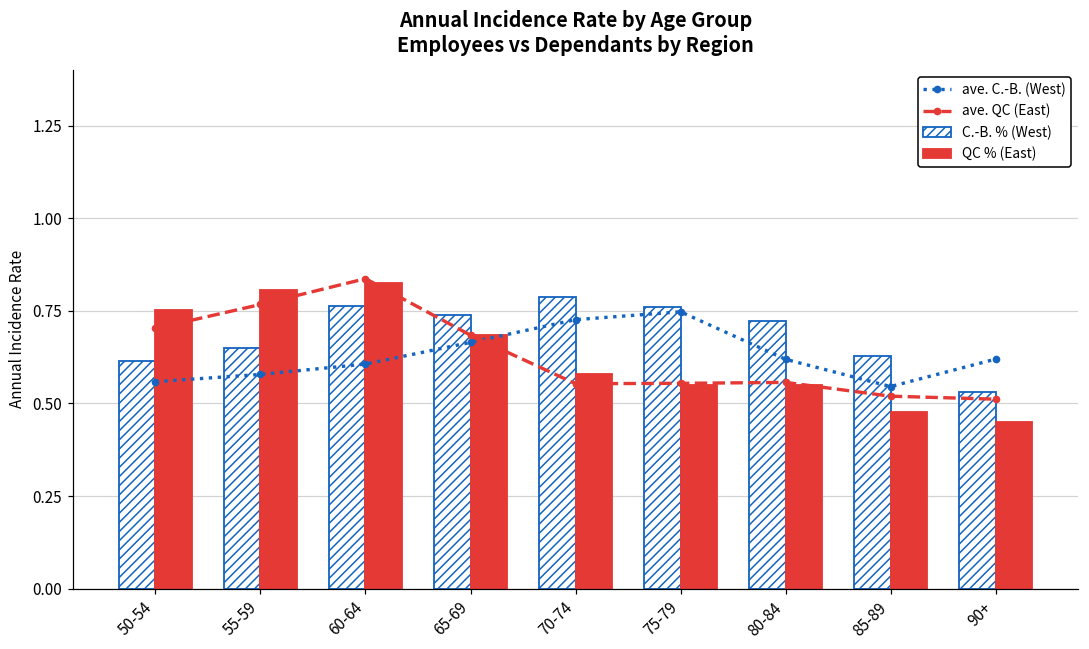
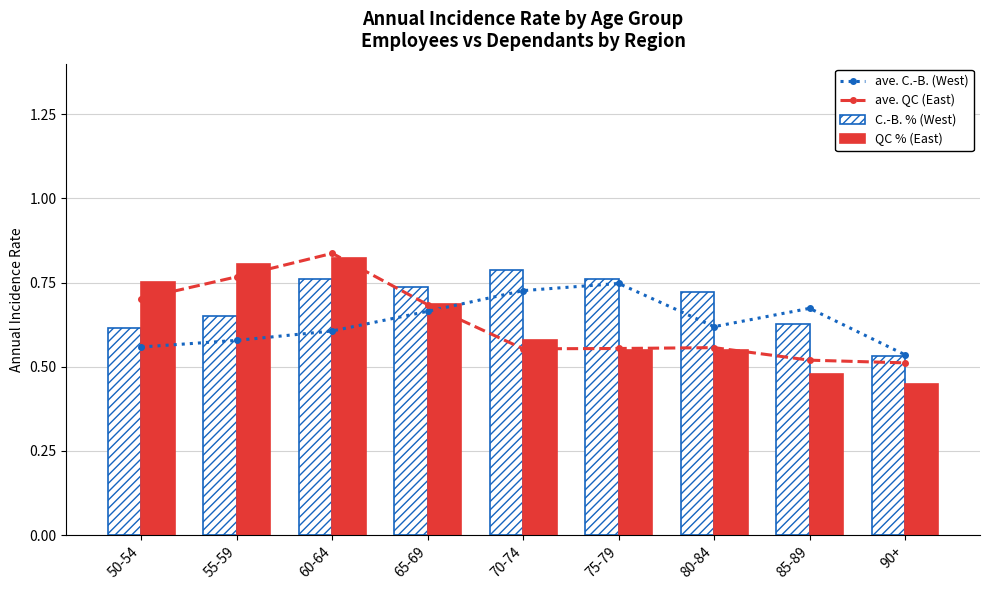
ave. C.-B. (West), 85-89: 0.55 -> 0.67
ave. C.-B. (West), 90+: 0.62 -> 0.54
